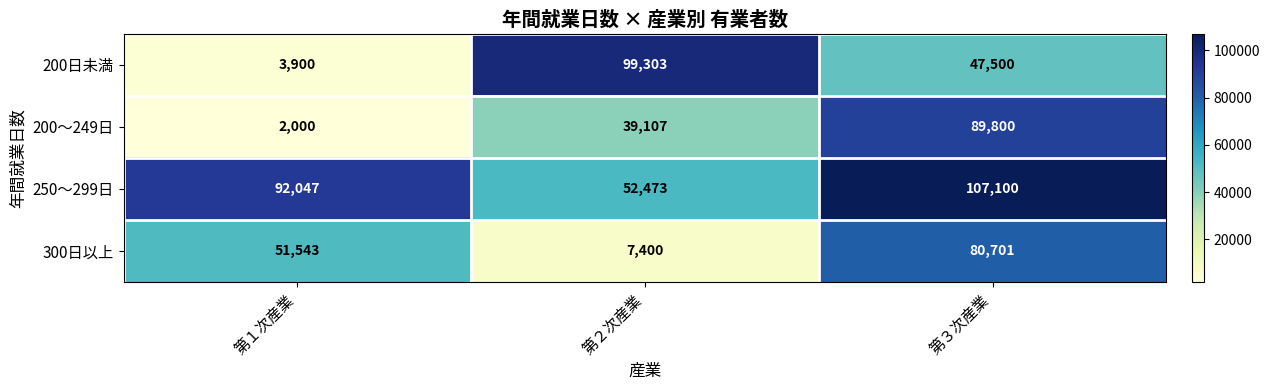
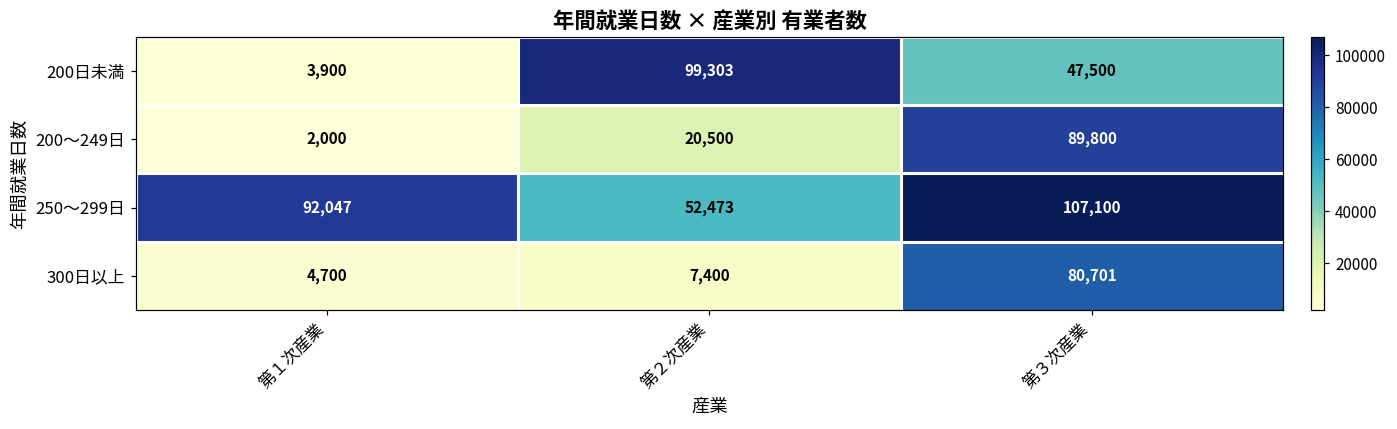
200～249日, 第２次産業: 39,107 -> 20,500
300日以上, 第１次産業: 51,543 -> 4,700
